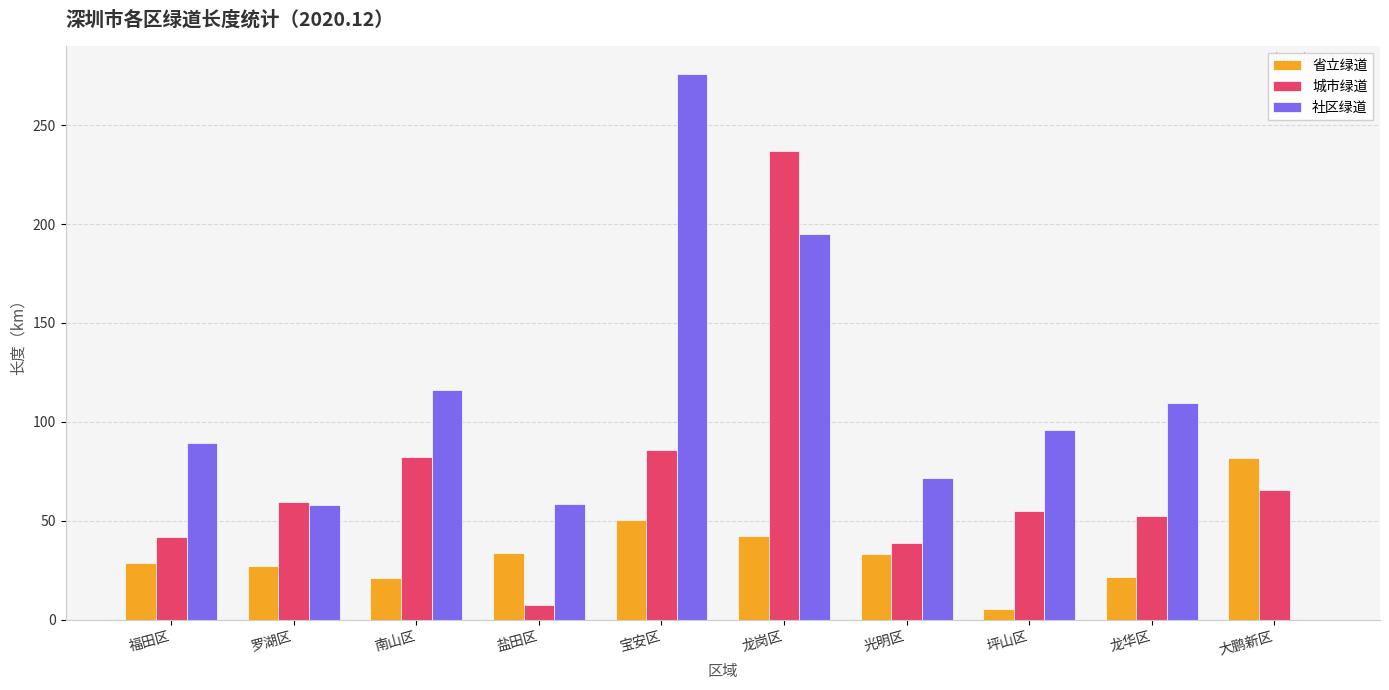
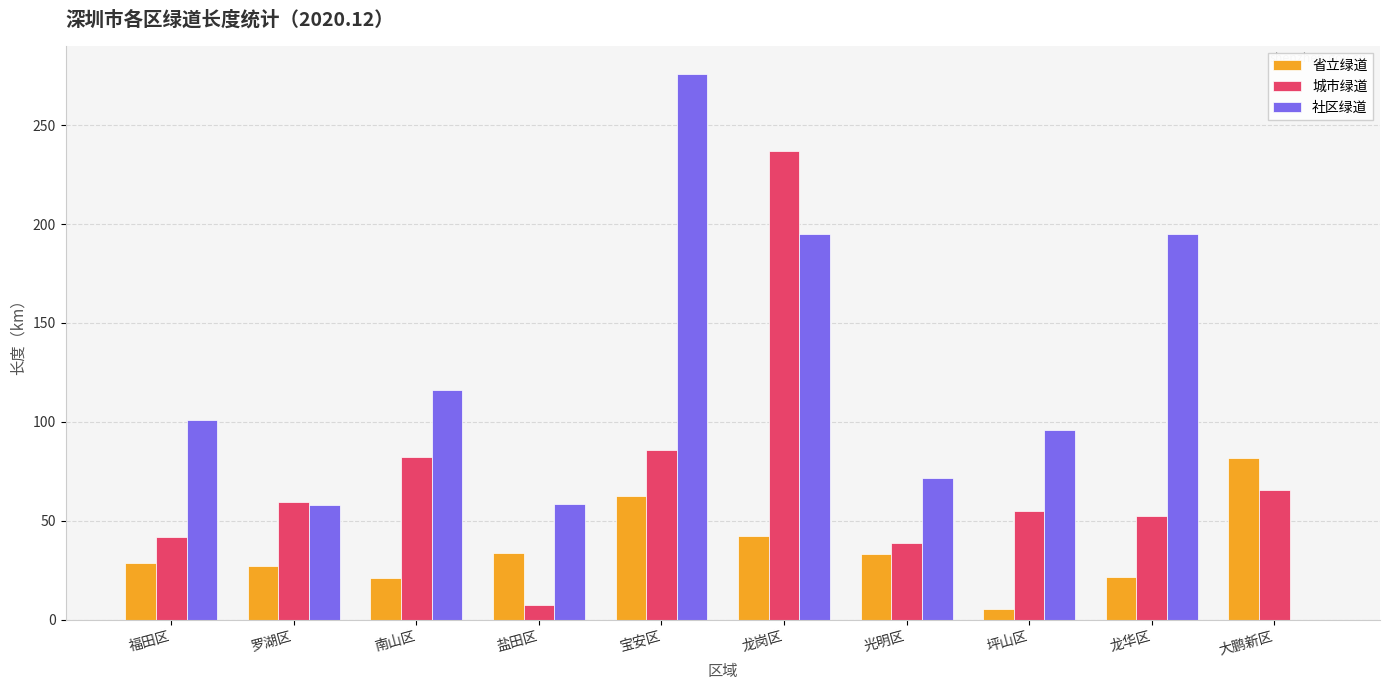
社区绿道, 福田区: 89 -> 101
省立绿道, 宝安区: 51 -> 63
社区绿道, 龙华区: 110 -> 195
